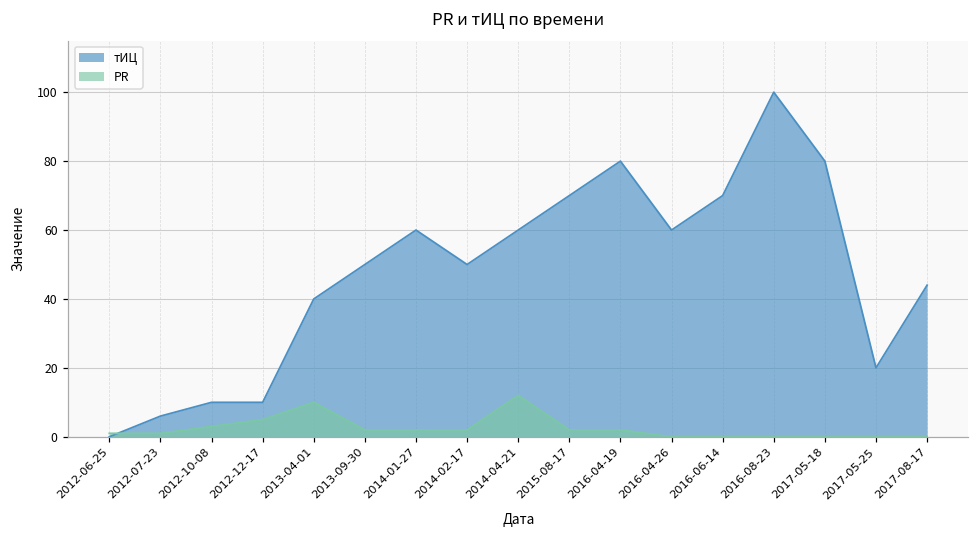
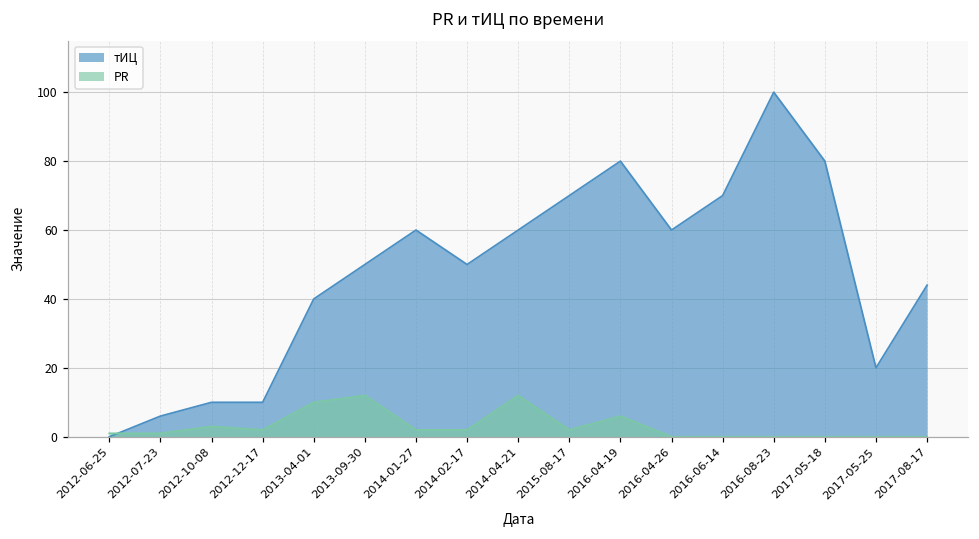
PR, 2012-12-17: 5 -> 2
PR, 2013-09-30: 2 -> 12
PR, 2016-04-19: 2 -> 6
